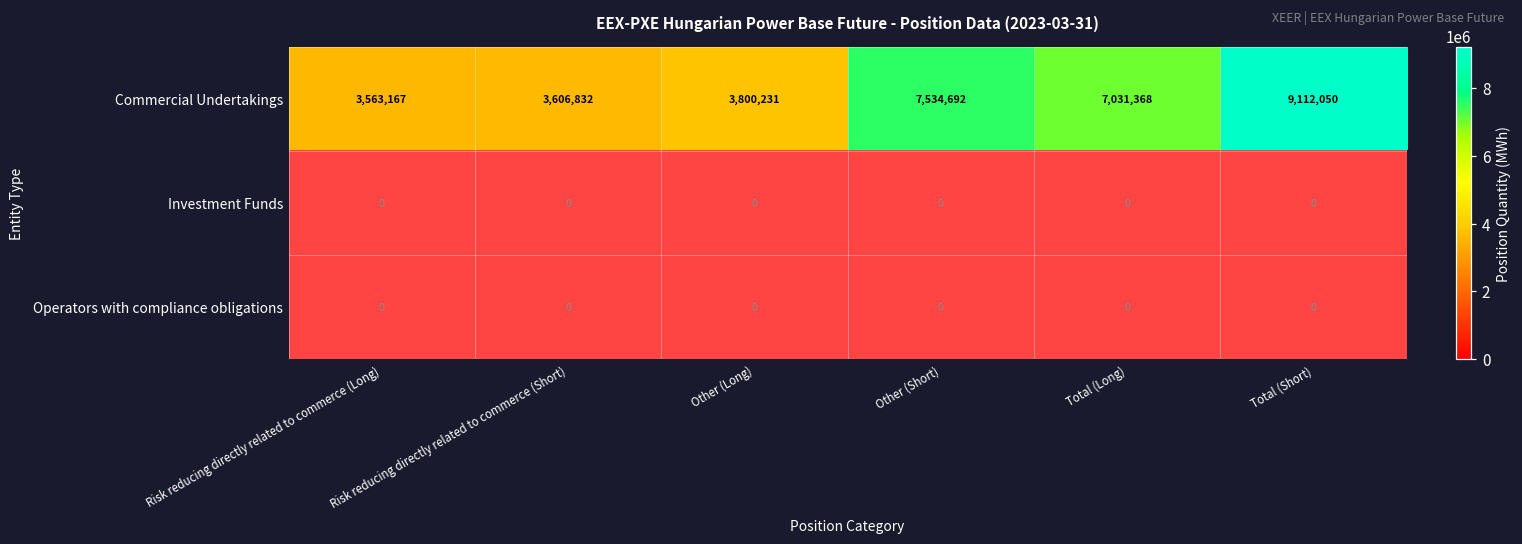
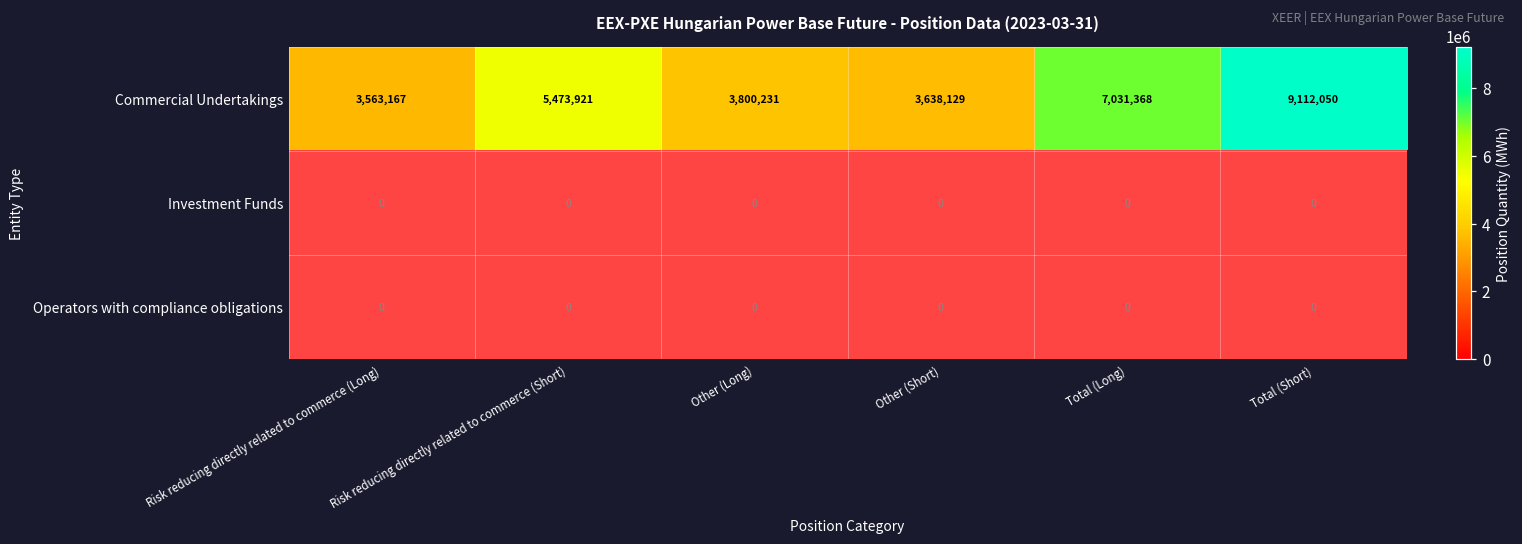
Commercial Undertakings, Risk reducing directly related to commerce (Short): 3,606,832 -> 5,473,921
Commercial Undertakings, Other (Short): 7,534,692 -> 3,638,129
